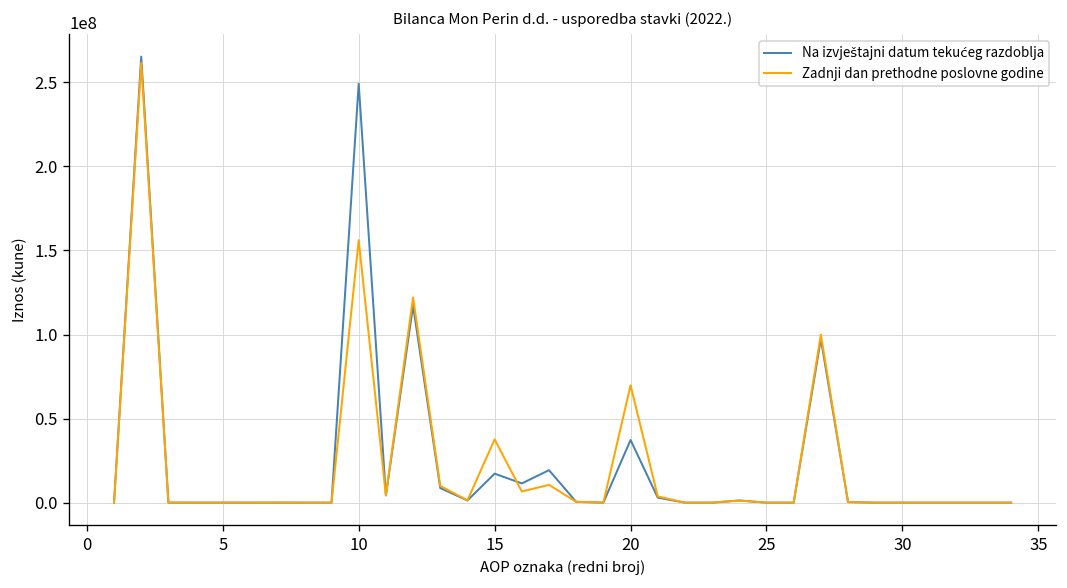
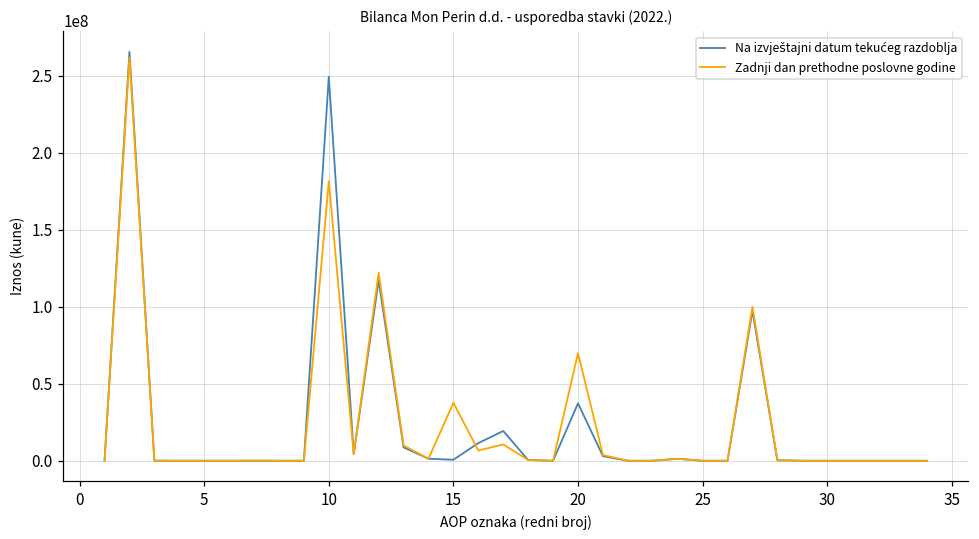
Zadnji dan prethodne poslovne godine, 10: 156000000 -> 181000000
Na izvještajni datum tekućeg razdoblja, 15: 17000000 -> 1000000
